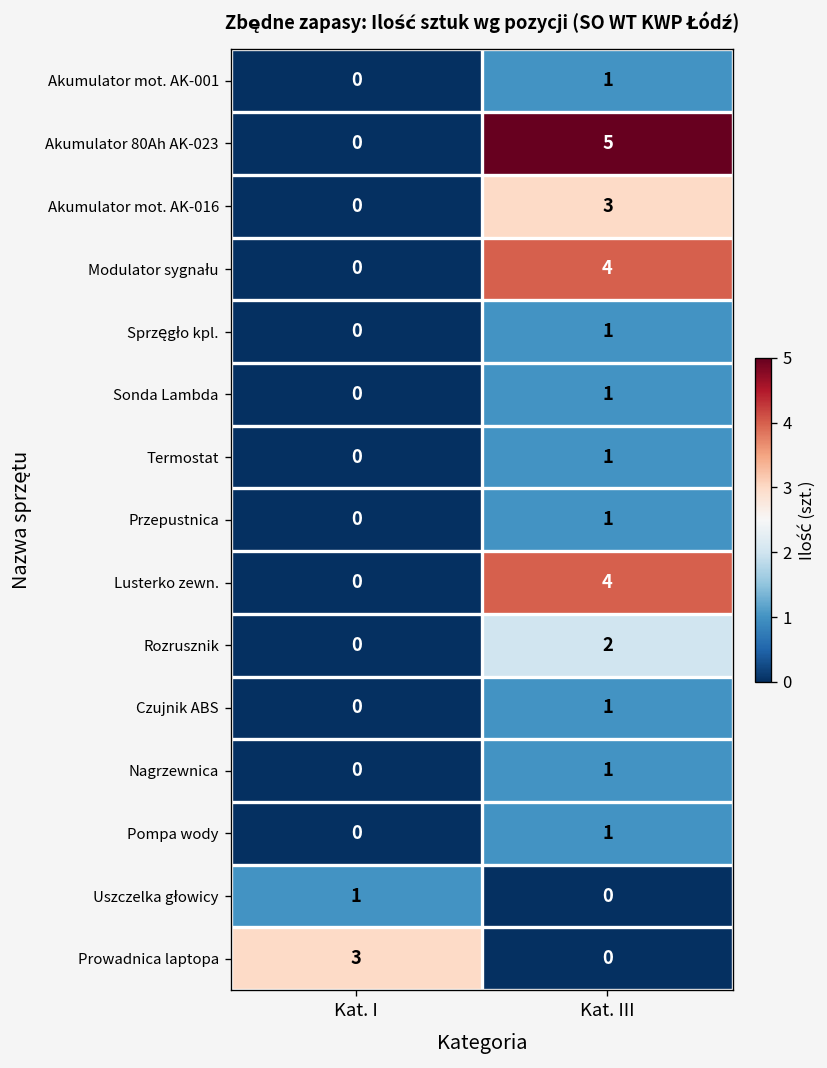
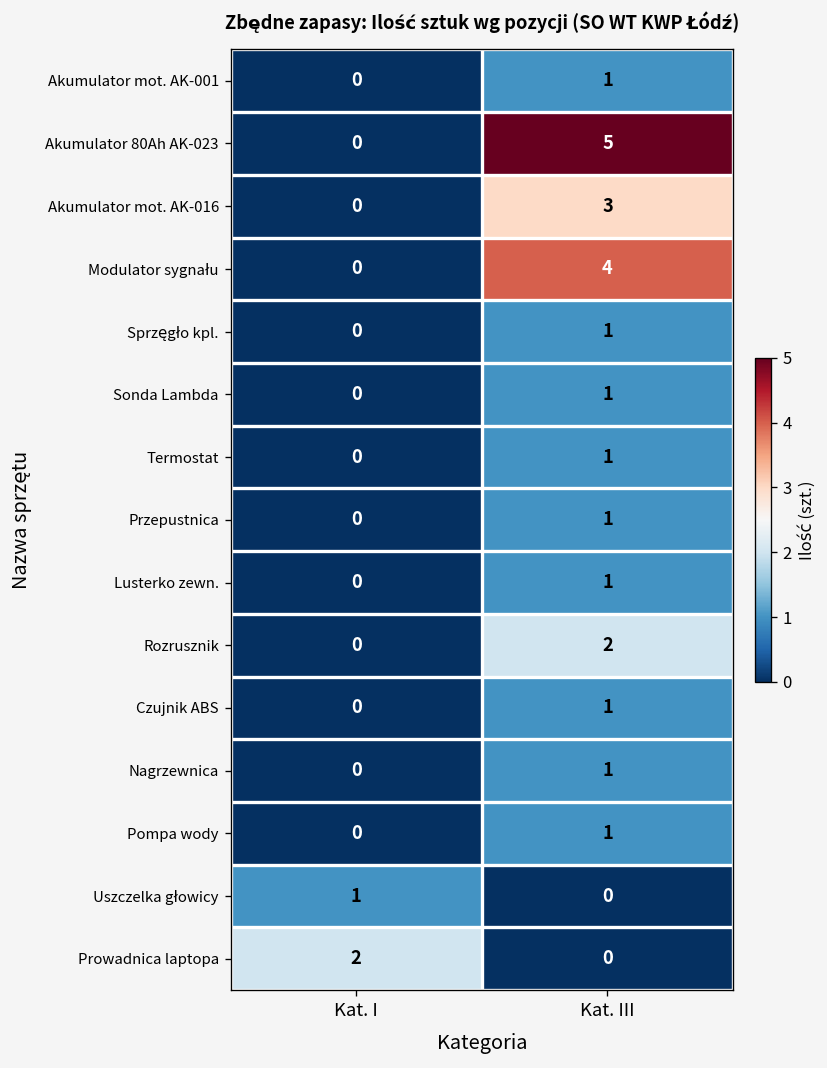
Lusterko zewn., Kat. III: 4 -> 1
Prowadnica laptopa, Kat. I: 3 -> 2
